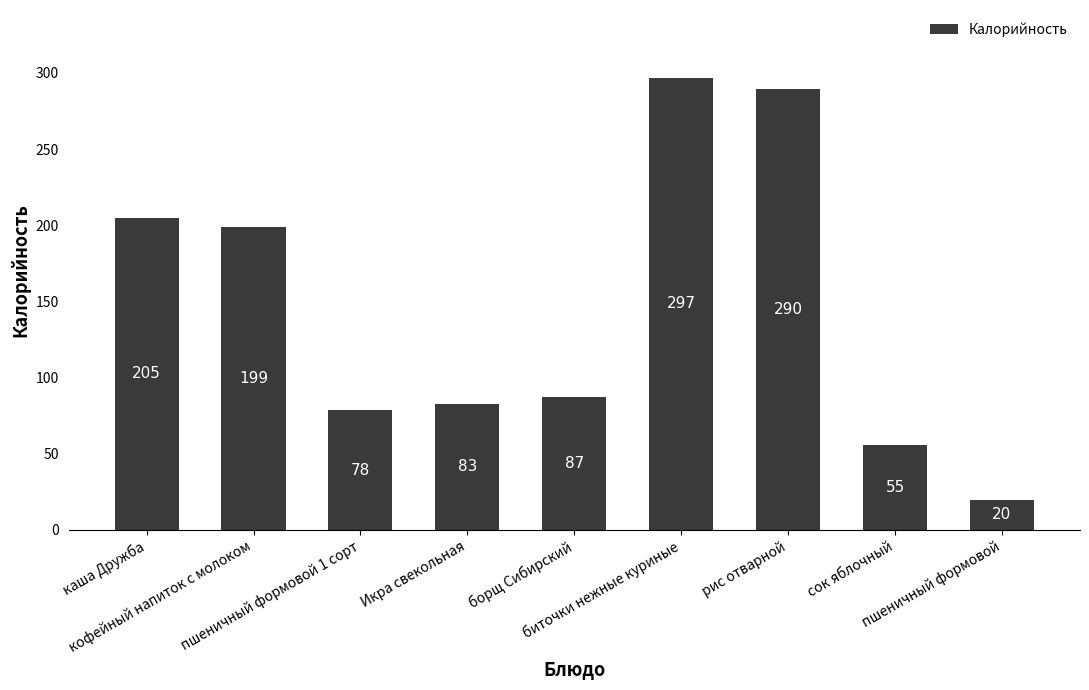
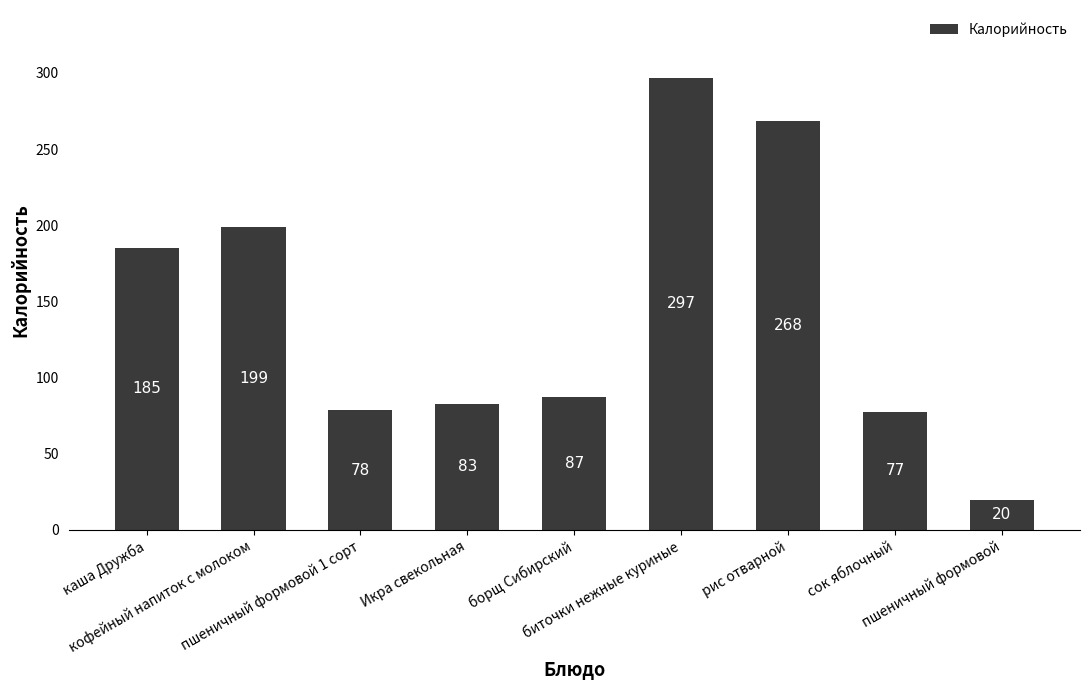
каша Дружба: 205 -> 185
рис отварной: 290 -> 268
сок яблочный: 55 -> 77
